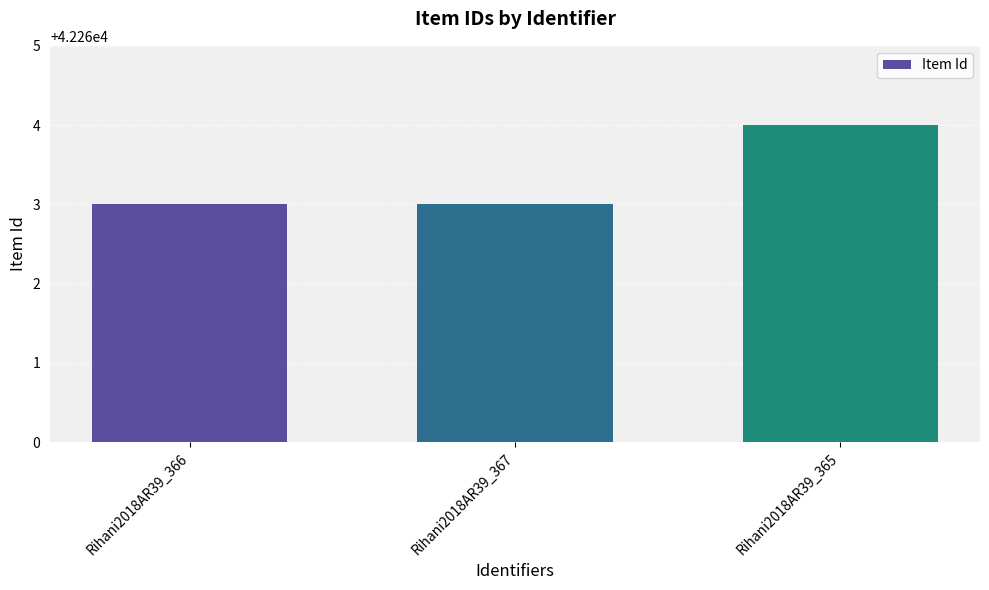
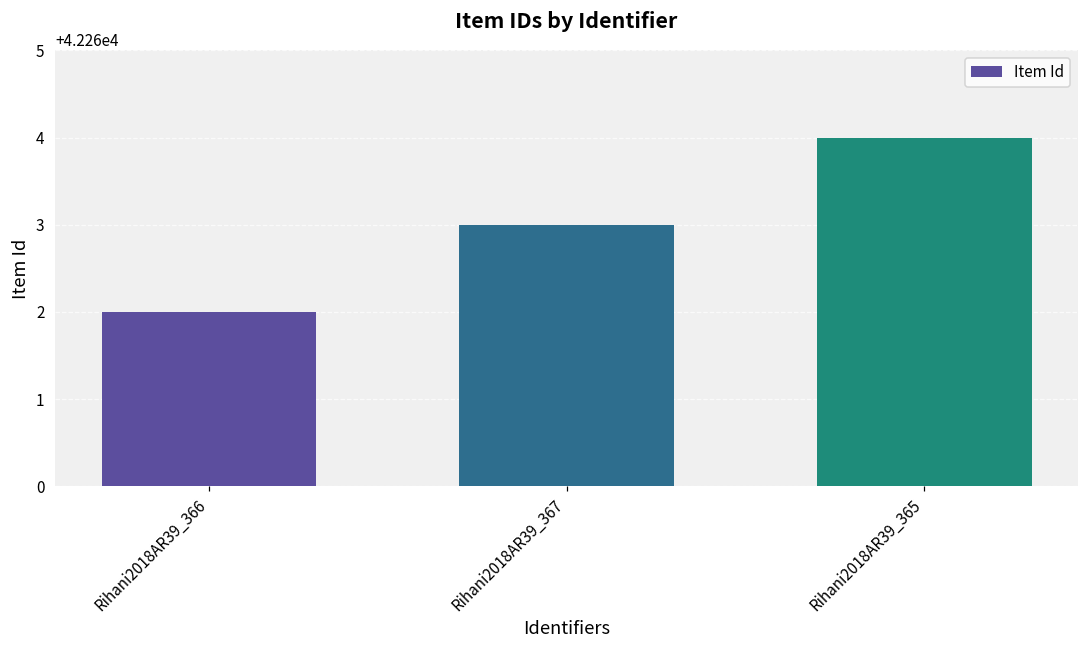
Rihani2018AR39_366: 42263 -> 42262
